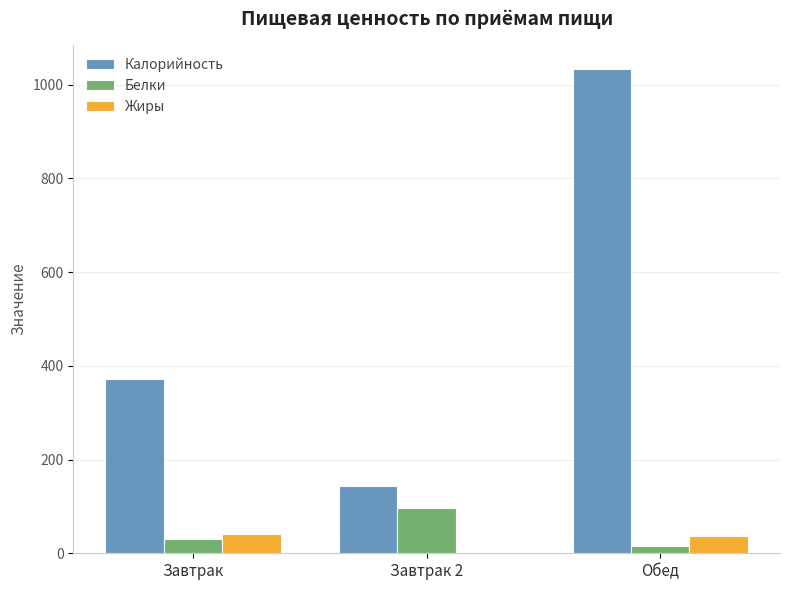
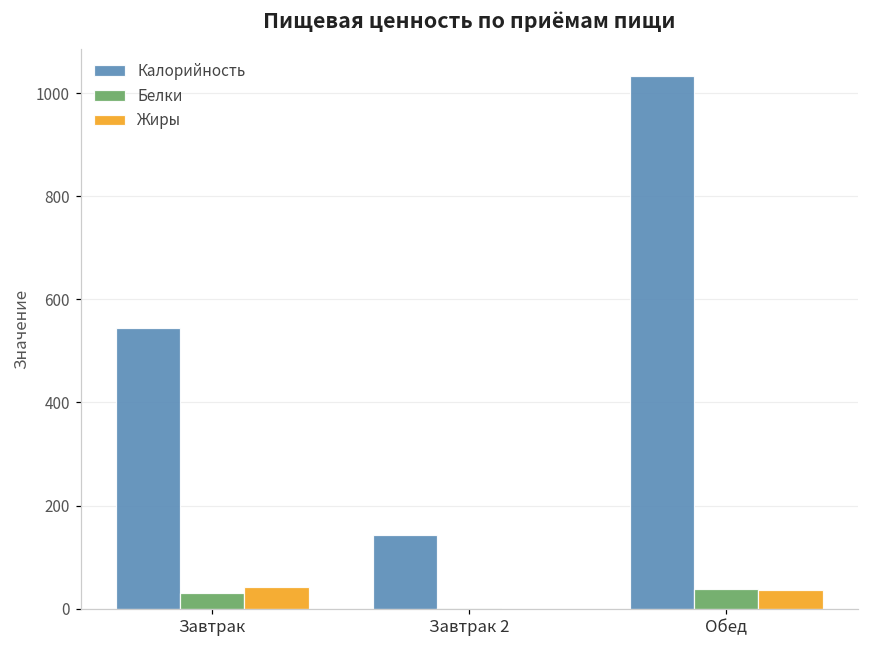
Калорийность, Завтрак: 370 -> 540
Белки, Завтрак 2: 100 -> 0
Белки, Обед: 20 -> 40
